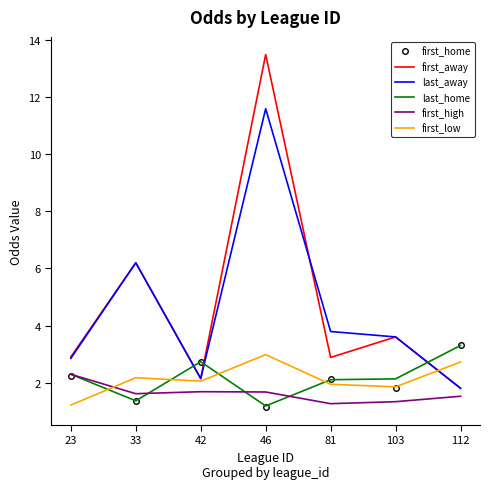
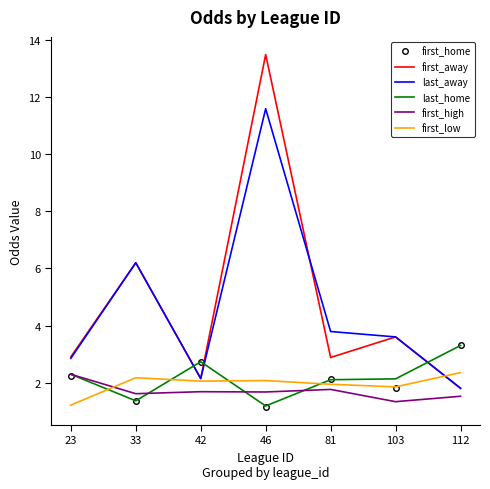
first_low, 46: 3.0 -> 2.1
first_high, 81: 1.3 -> 1.8
first_low, 112: 2.7 -> 2.4
